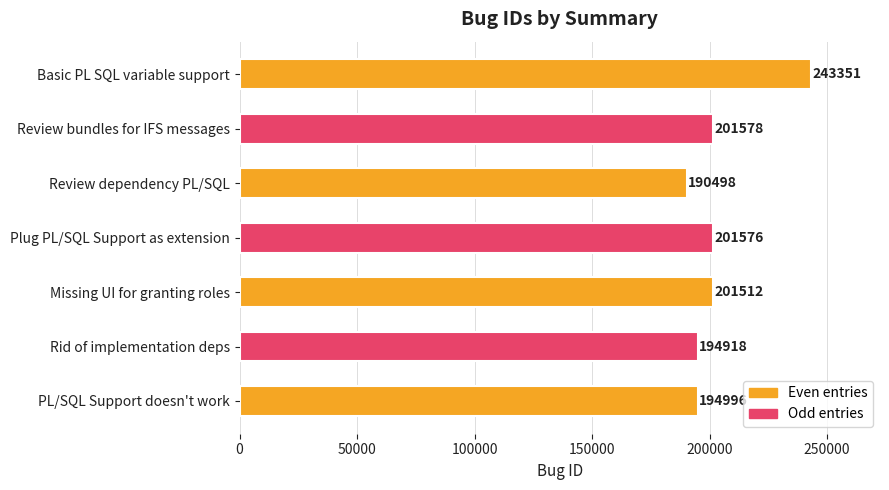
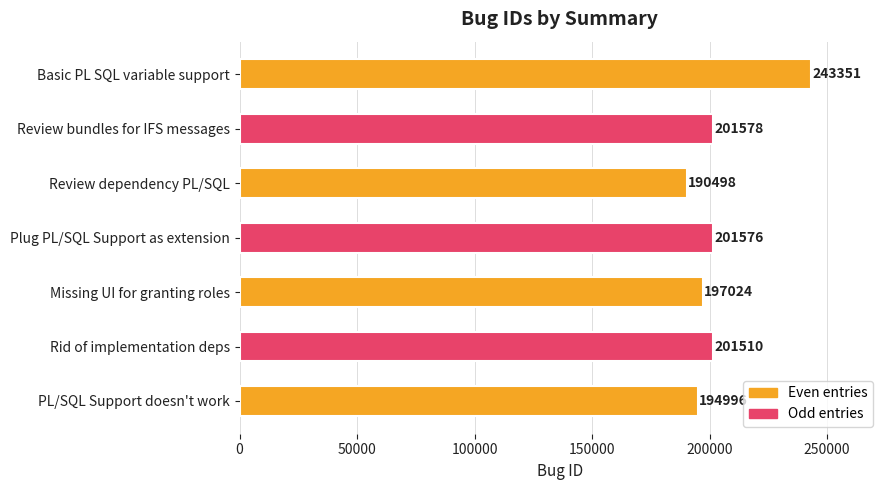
Missing UI for granting roles: 201512 -> 197024
Rid of implementation deps: 194918 -> 201510
